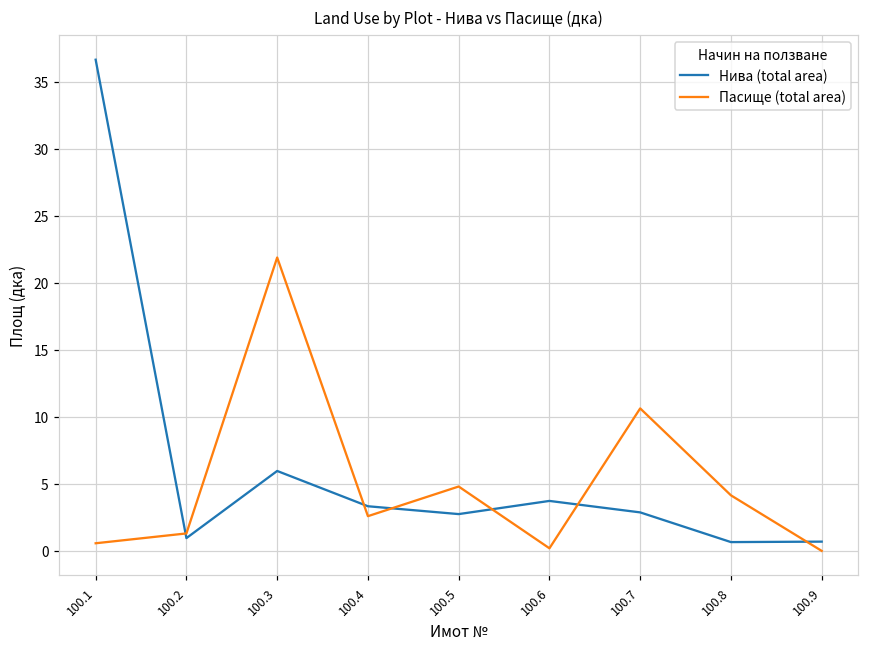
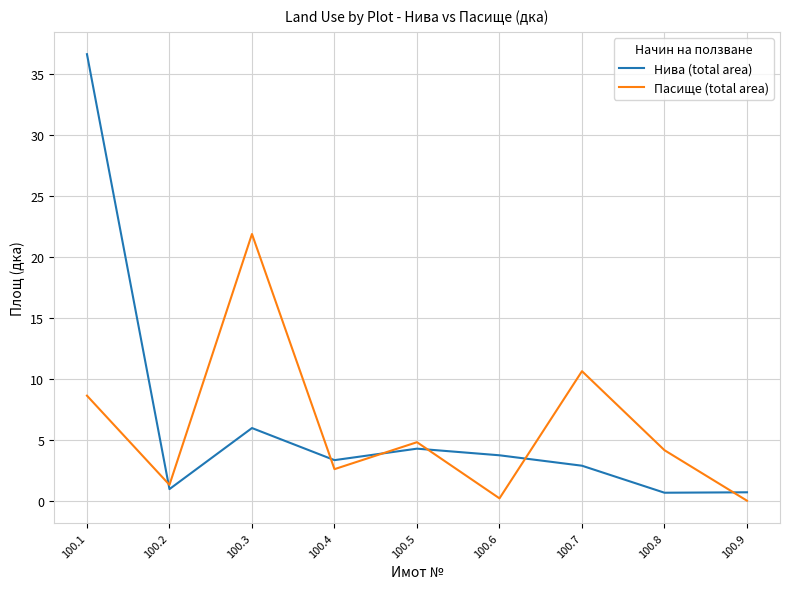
Пасище (total area), 100.1: 0.6 -> 8.6
Нива (total area), 100.5: 2.7 -> 4.3
